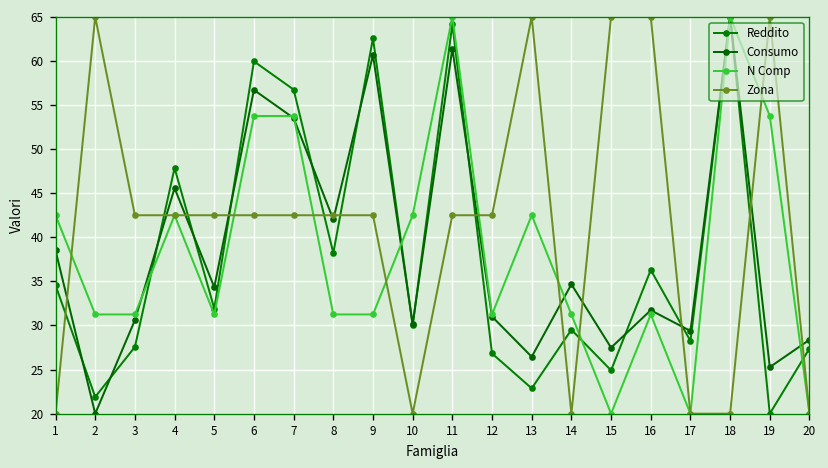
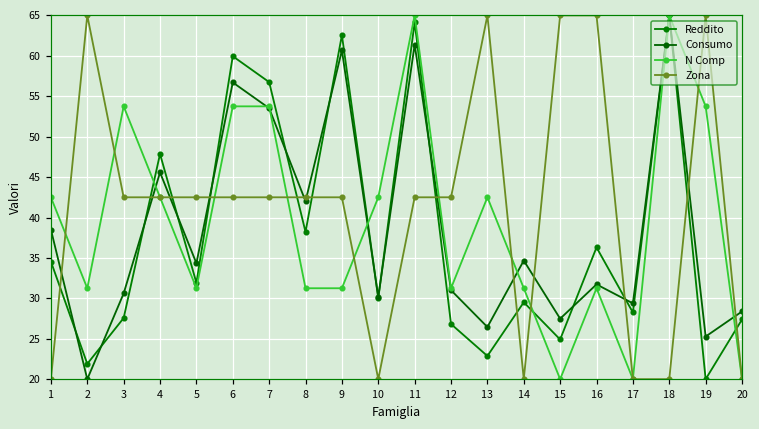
N Comp, 3: 31 -> 54
